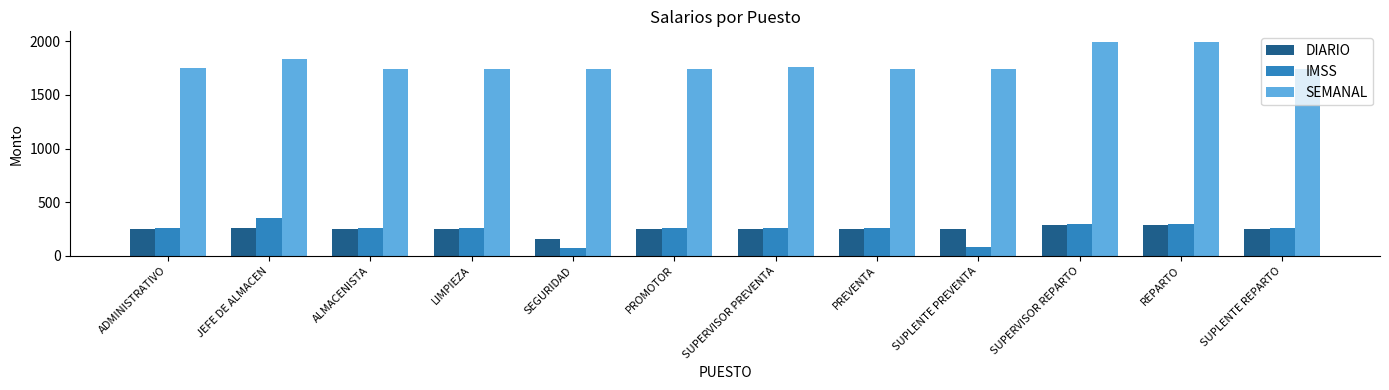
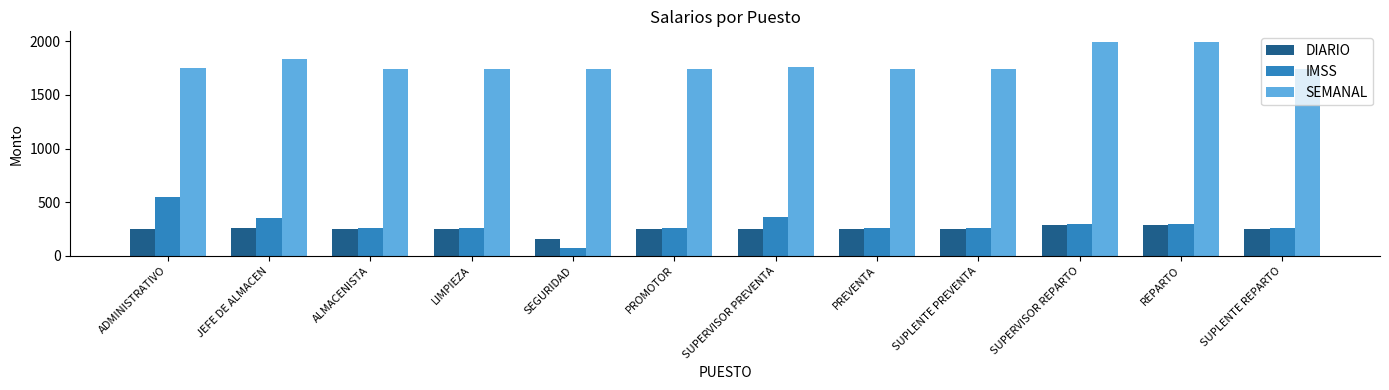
IMSS, ADMINISTRATIVO: 260 -> 550
IMSS, SUPERVISOR PREVENTA: 260 -> 360
IMSS, SUPLENTE PREVENTA: 80 -> 260
